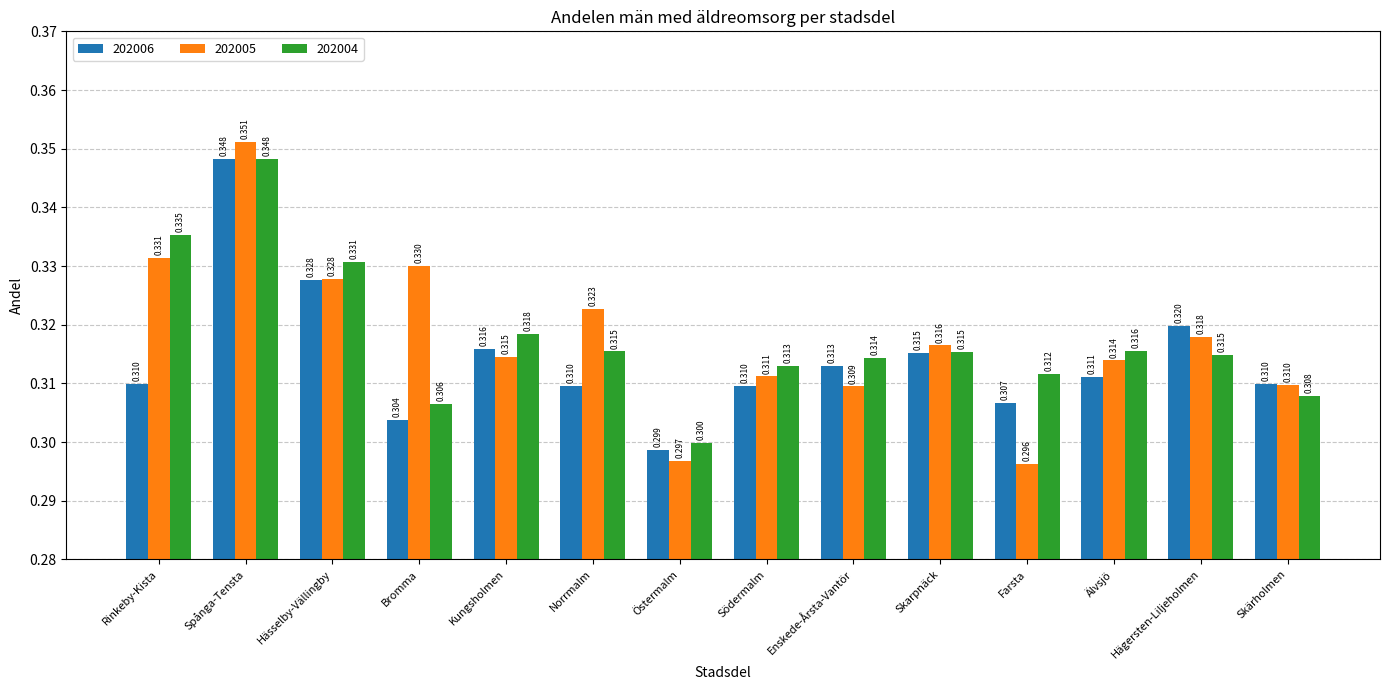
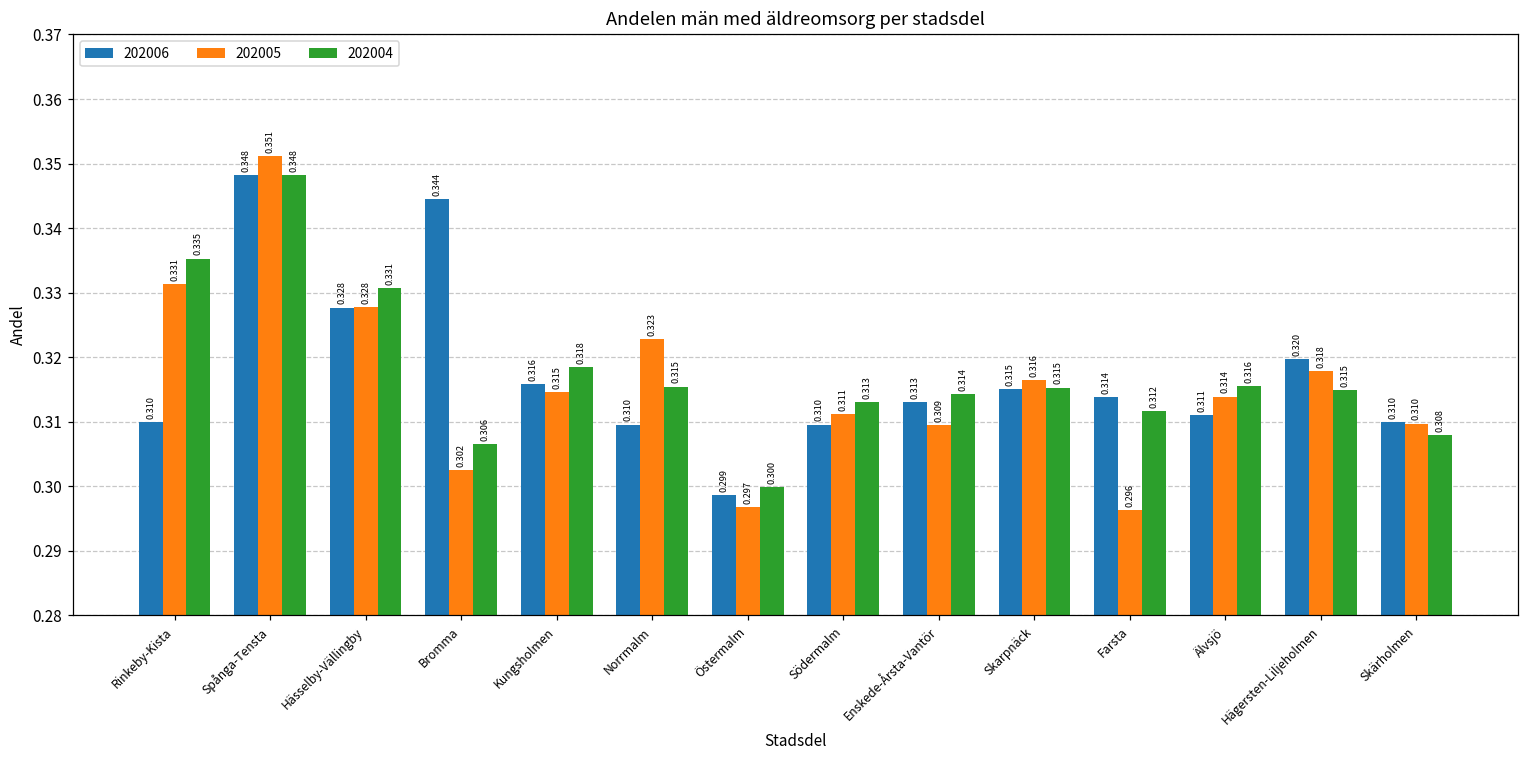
202006, Bromma: 0.304 -> 0.344
202005, Bromma: 0.330 -> 0.302
202006, Farsta: 0.307 -> 0.314
